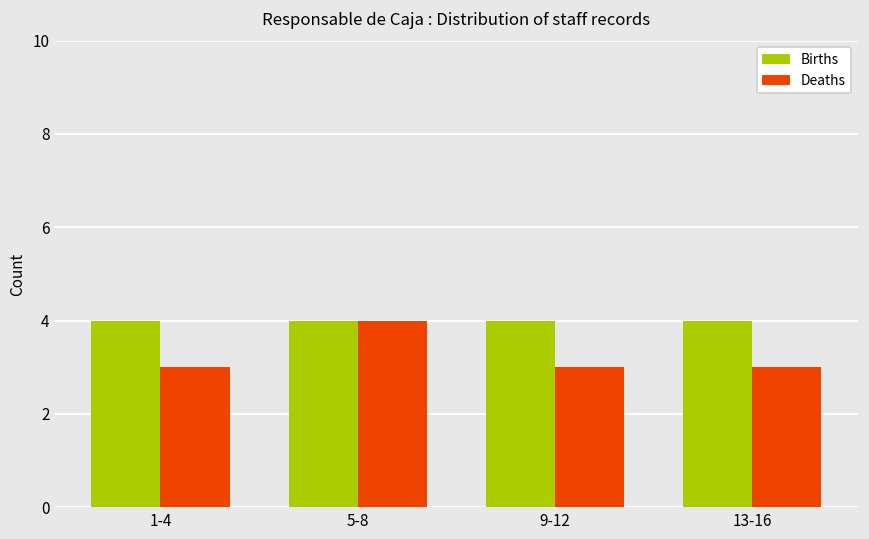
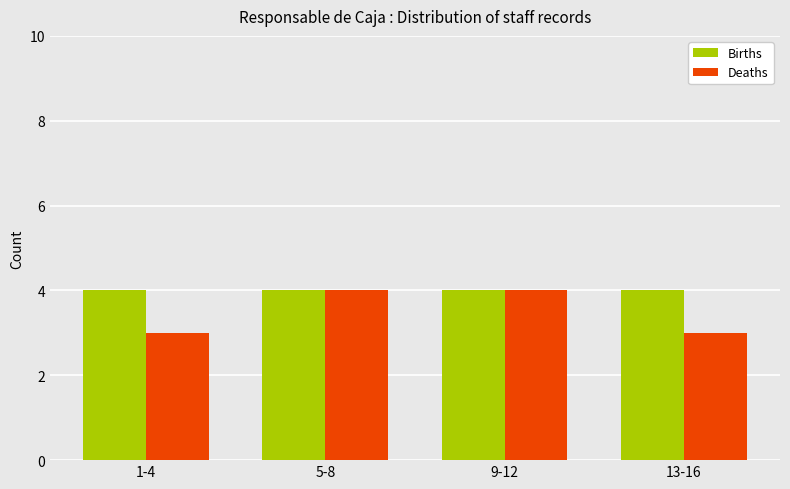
Deaths, 9-12: 3 -> 4
